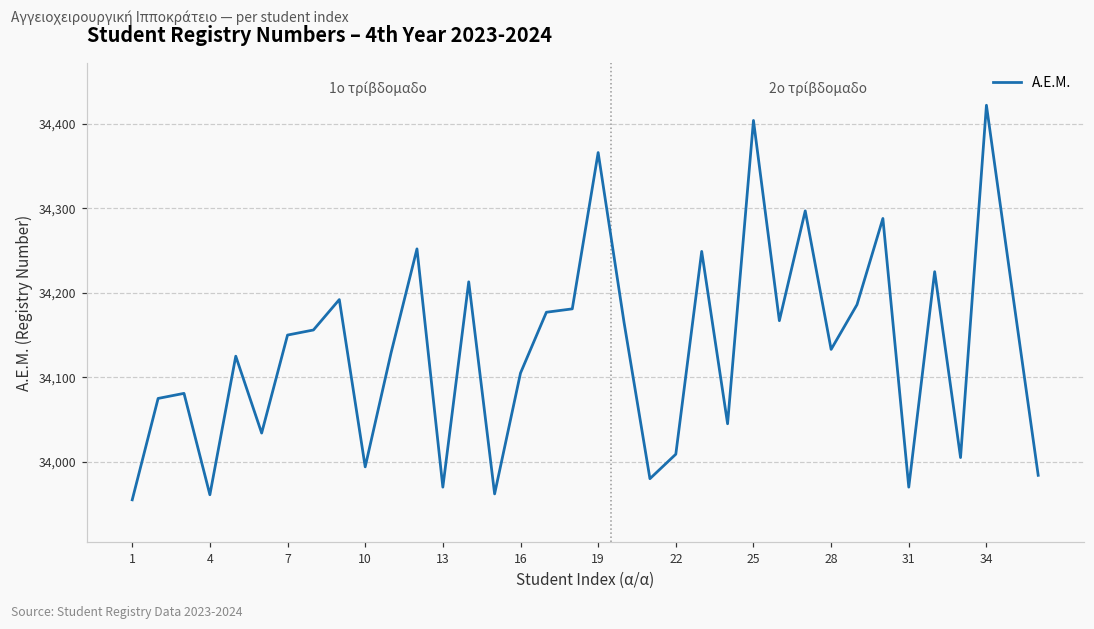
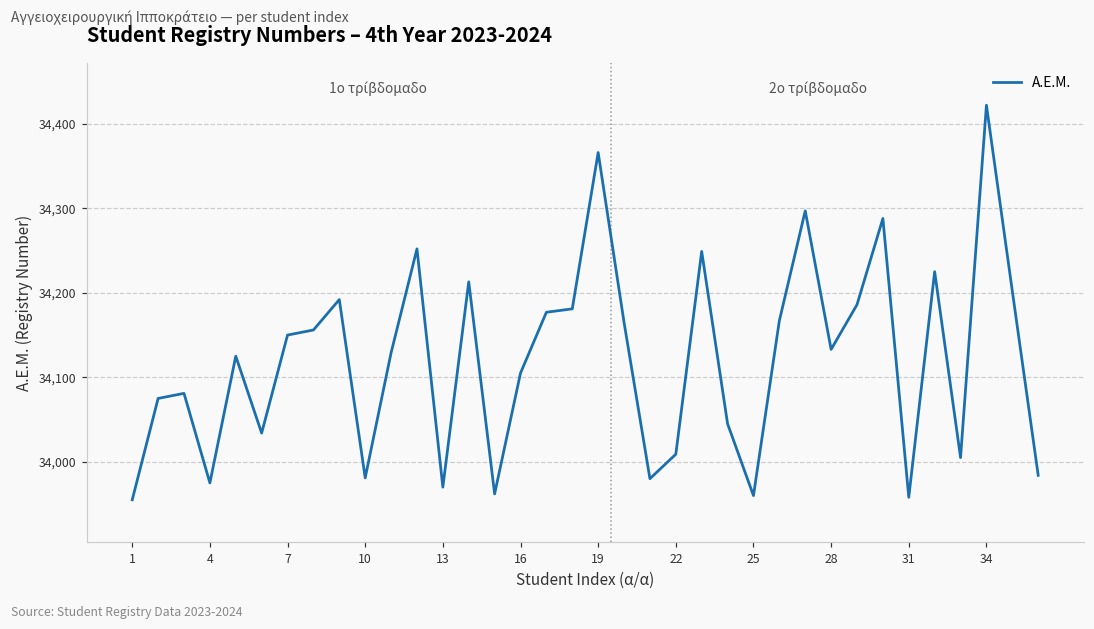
4: 33,960 -> 33,980
10: 33,990 -> 33,980
25: 34,400 -> 33,960
31: 33,970 -> 33,960
